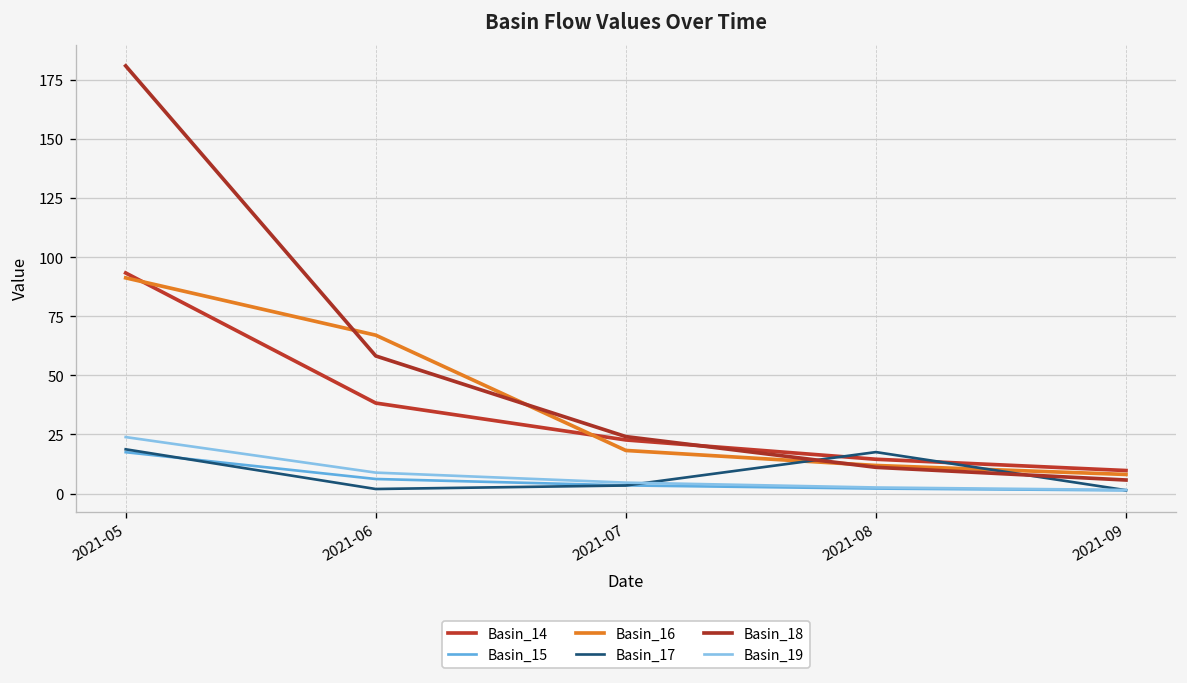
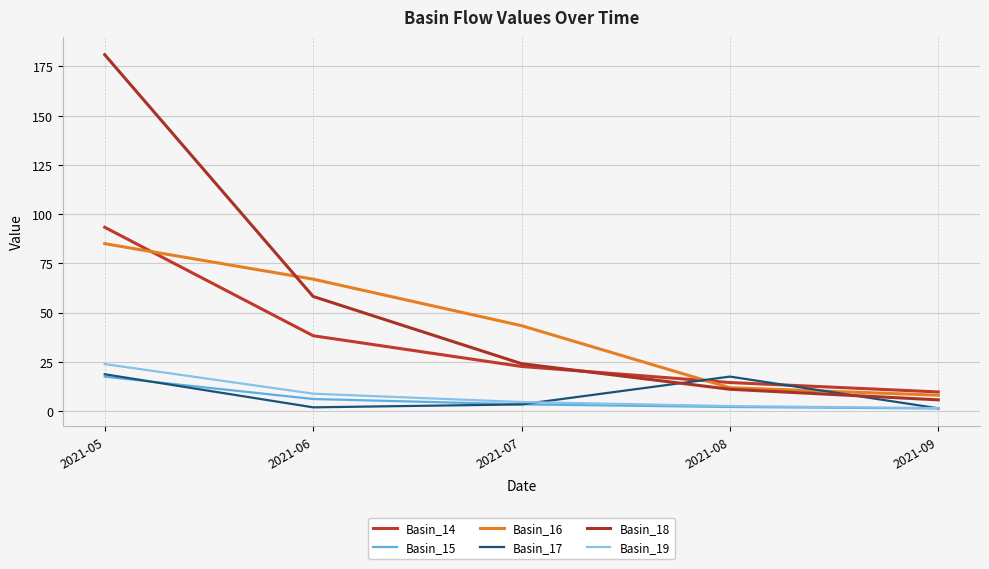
Basin_16, 2021-05: 91 -> 85
Basin_16, 2021-07: 18 -> 43
